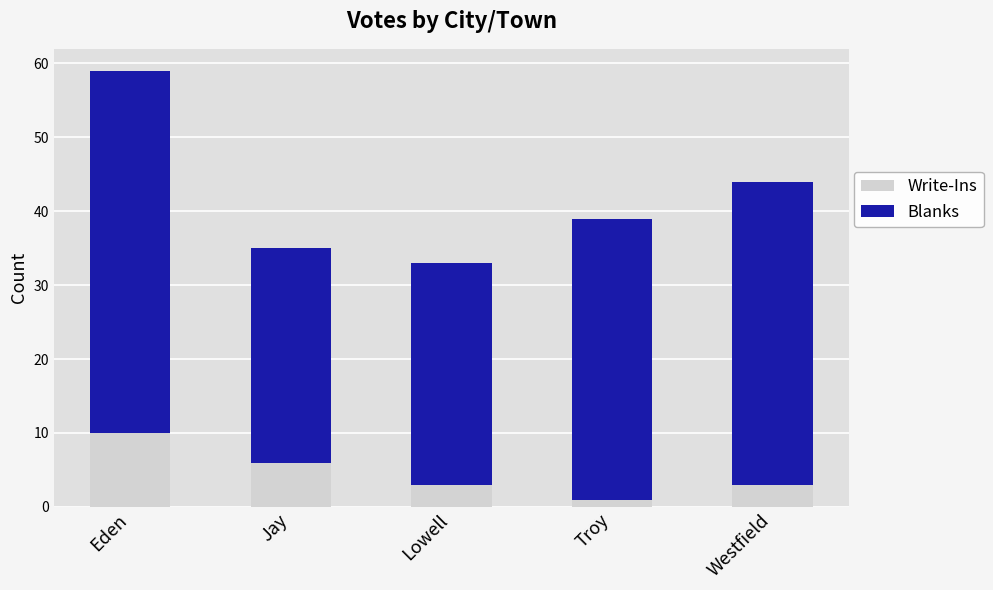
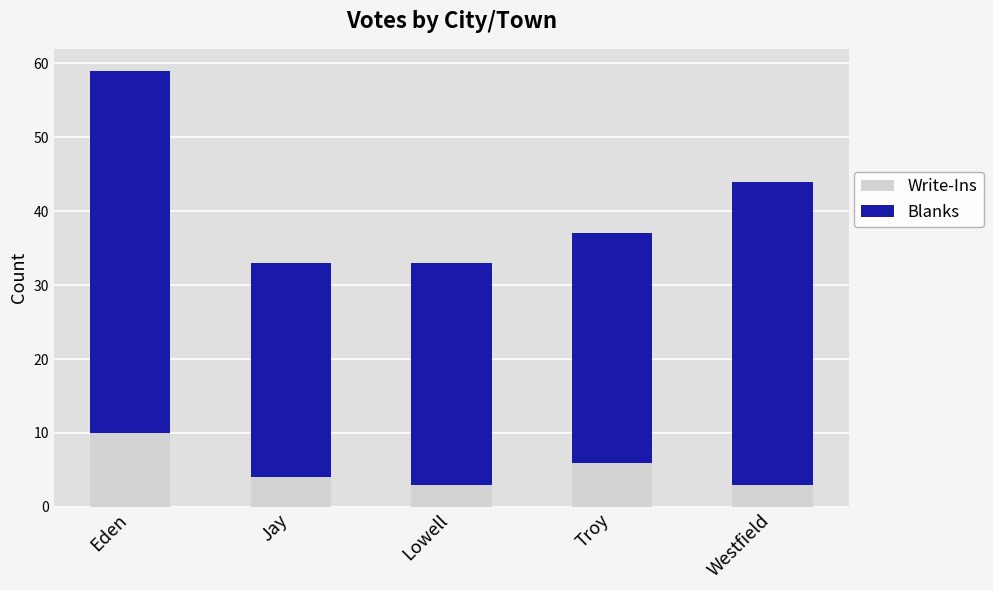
Write-Ins, Jay: 6 -> 4
Write-Ins, Troy: 1 -> 6
Blanks, Troy: 38 -> 31
